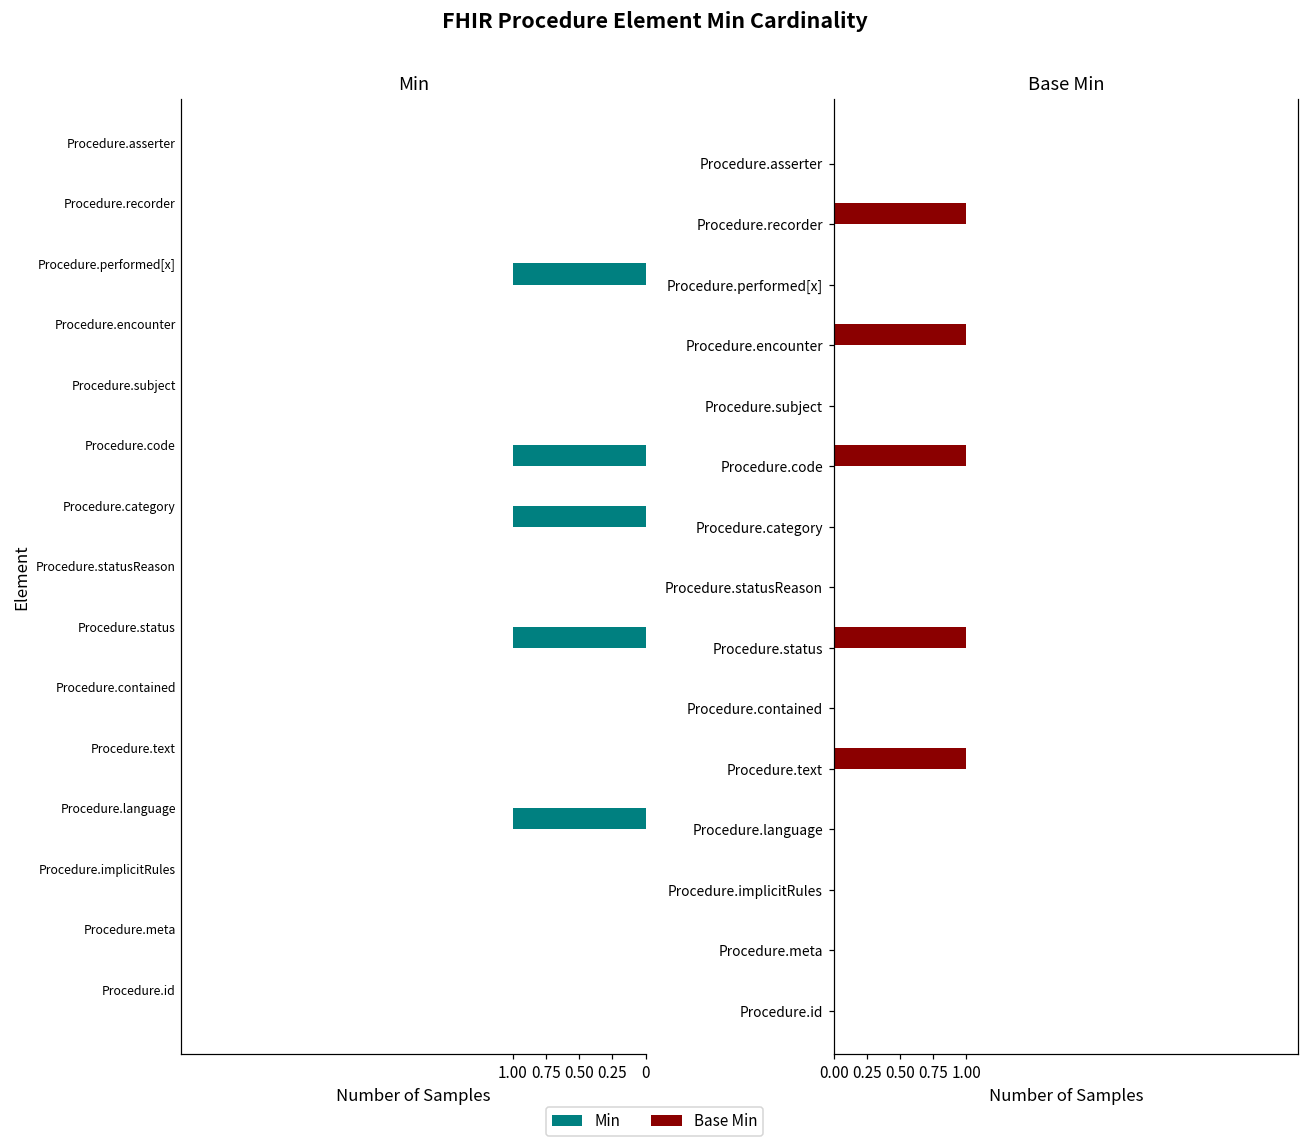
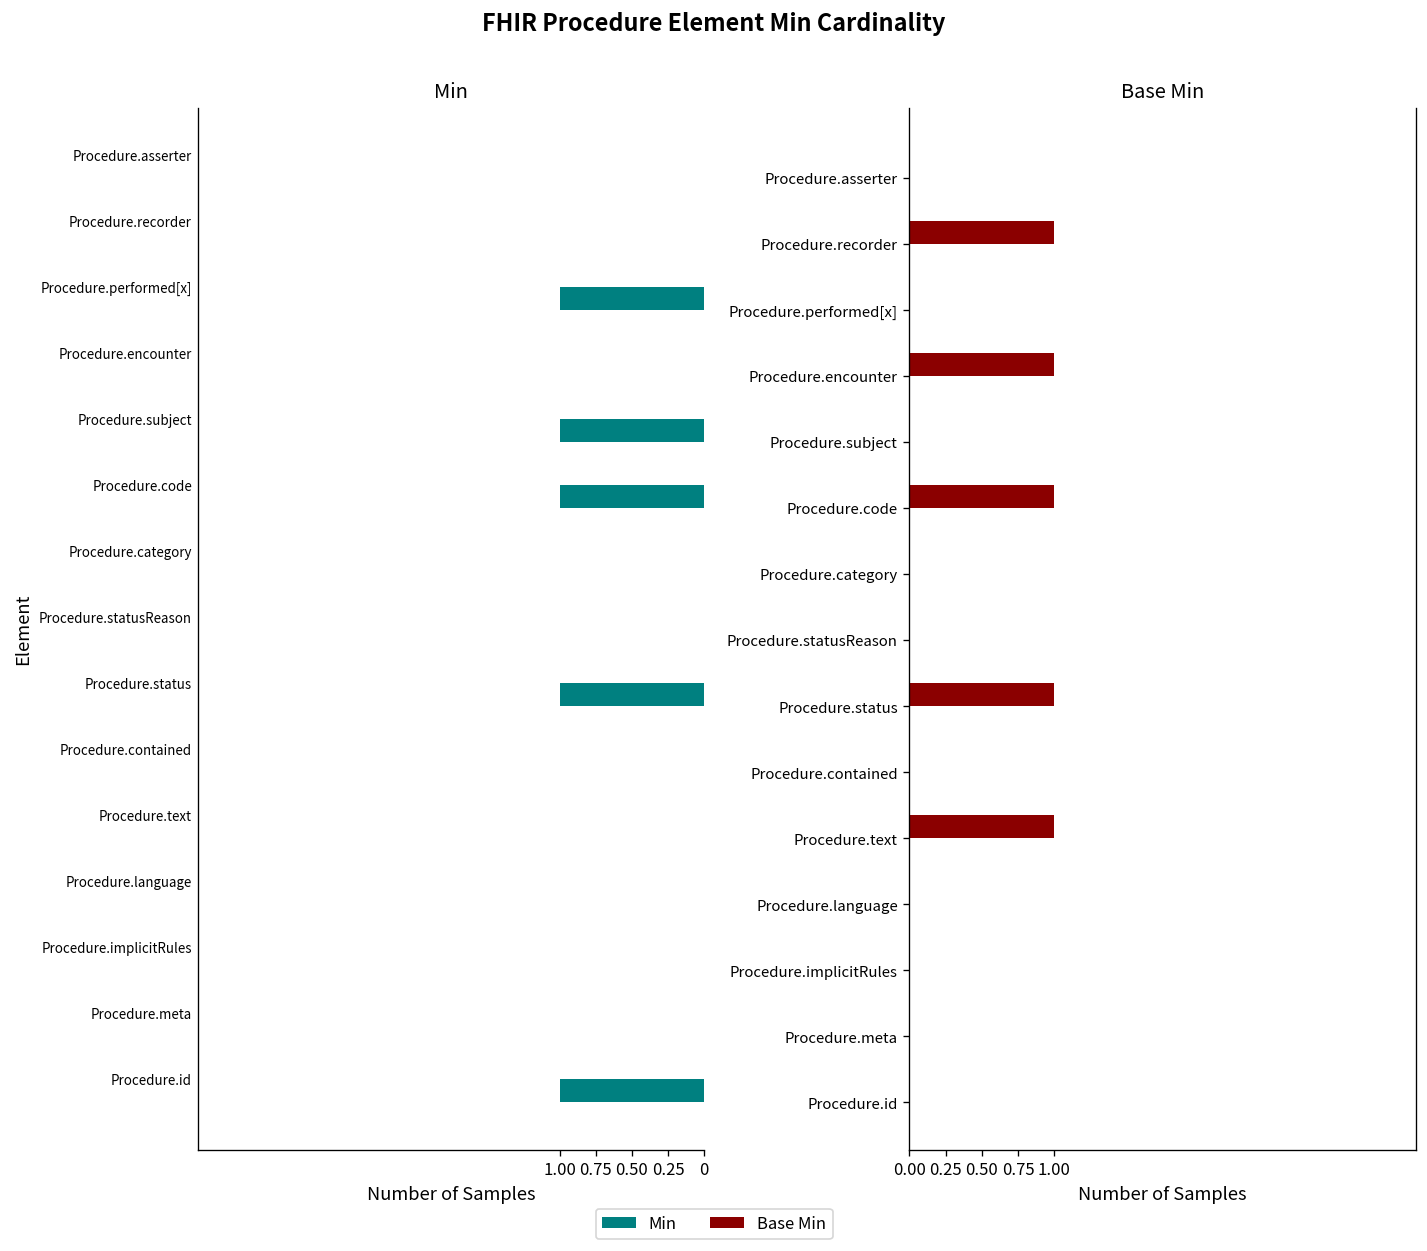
Min, Procedure.subject: 0 -> 1
Min, Procedure.category: 1 -> 0
Min, Procedure.language: 1 -> 0
Min, Procedure.id: 0 -> 1
